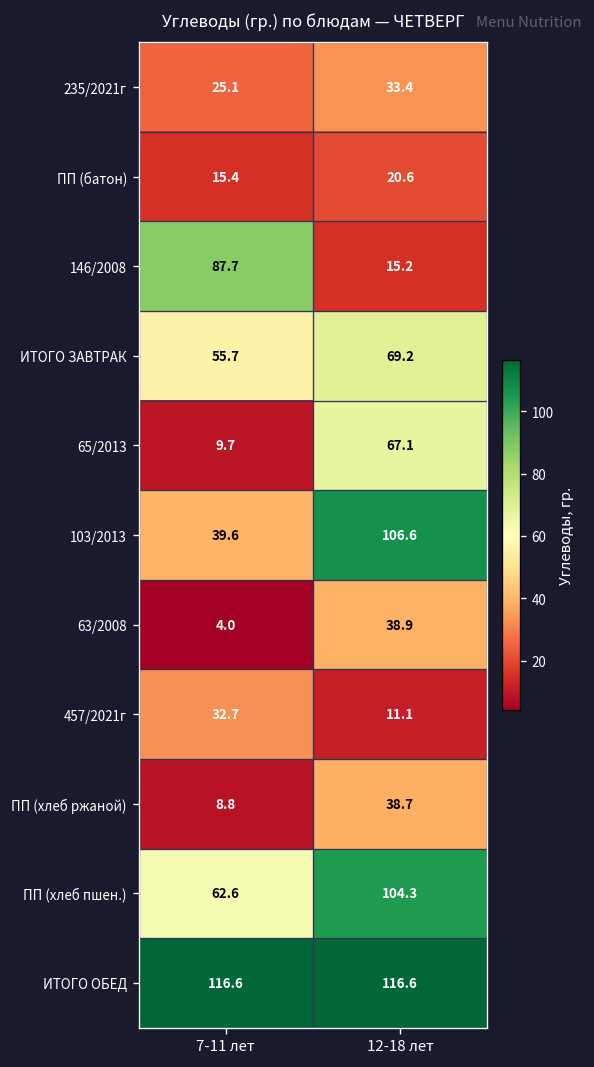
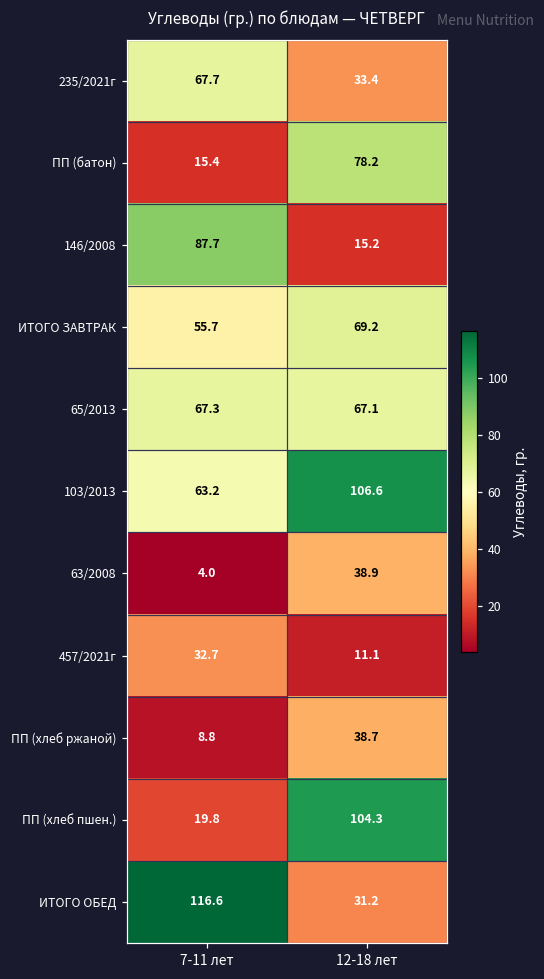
235/2021г, 7-11 лет: 25.1 -> 67.7
ПП (батон), 12-18 лет: 20.6 -> 78.2
65/2013, 7-11 лет: 9.7 -> 67.3
103/2013, 7-11 лет: 39.6 -> 63.2
ПП (хлеб пшен.), 7-11 лет: 62.6 -> 19.8
ИТОГО ОБЕД, 12-18 лет: 116.6 -> 31.2
